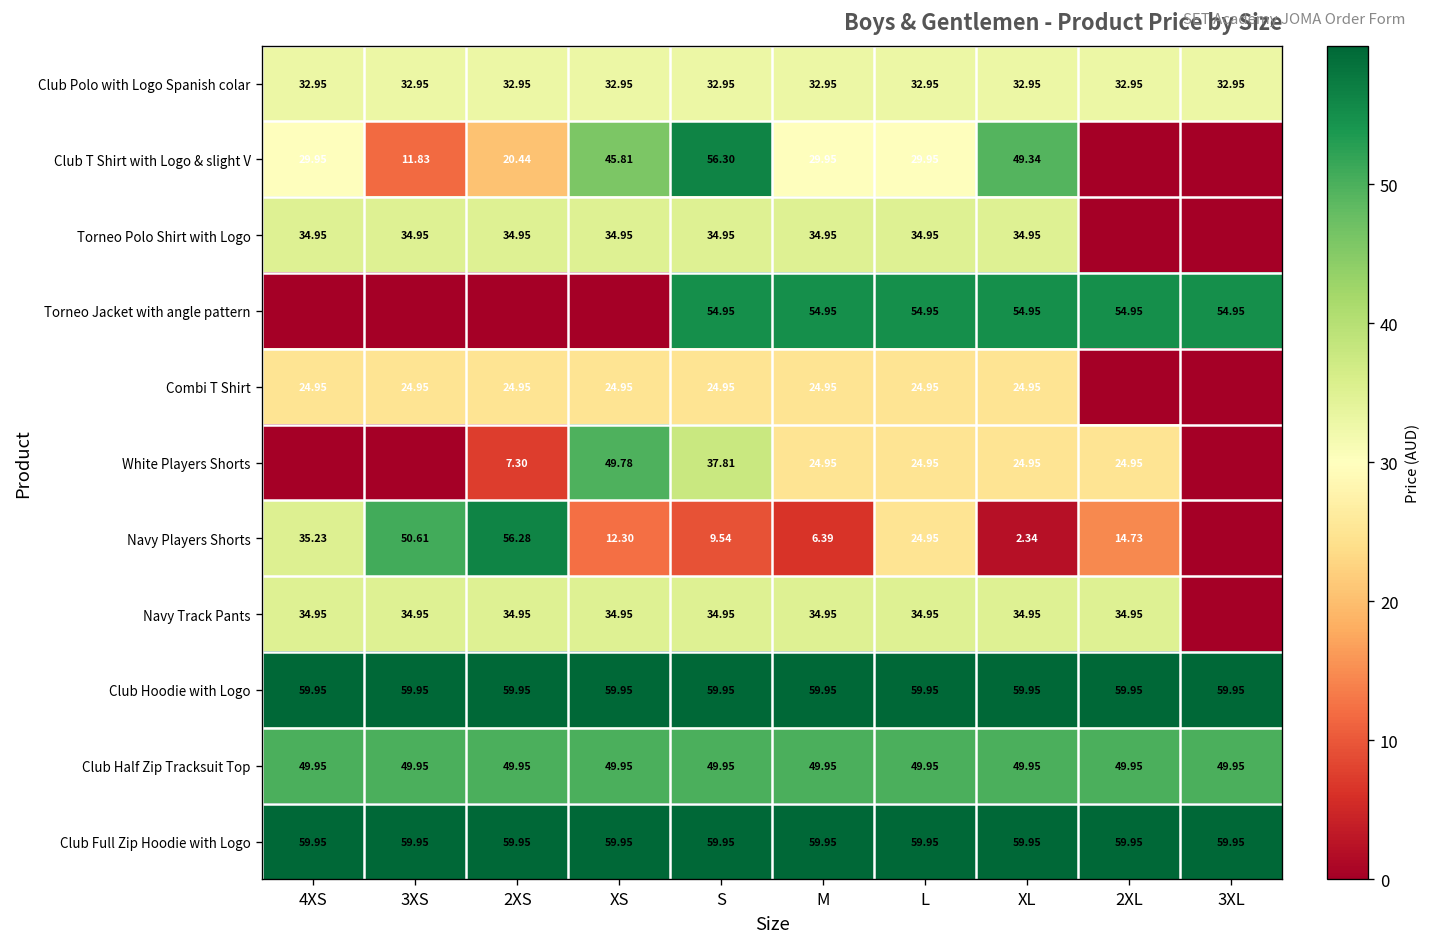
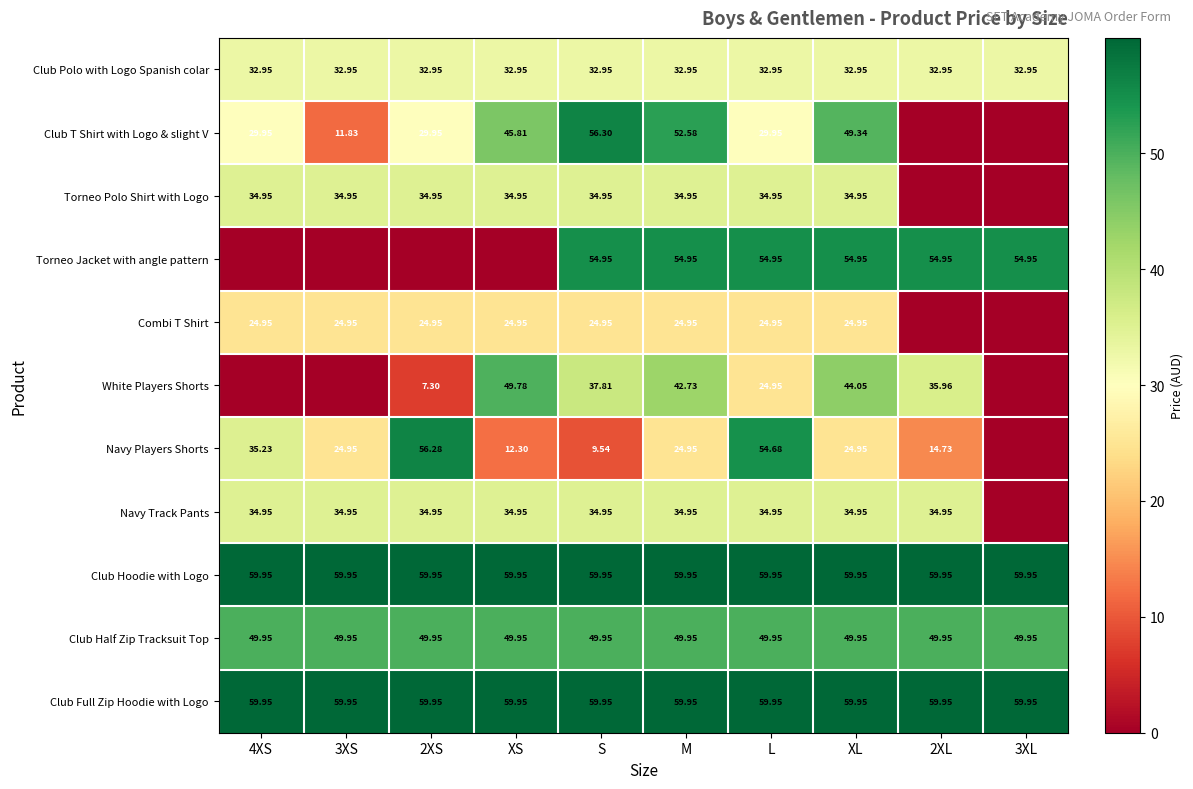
Club T Shirt with Logo & slight V, 2XS: 20.44 -> 29.95
Club T Shirt with Logo & slight V, M: 29.95 -> 52.58
White Players Shorts, M: 24.95 -> 42.73
White Players Shorts, XL: 24.95 -> 44.05
White Players Shorts, 2XL: 24.95 -> 35.96
Navy Players Shorts, 3XS: 50.61 -> 24.95
Navy Players Shorts, M: 6.39 -> 24.95
Navy Players Shorts, L: 24.95 -> 54.68
Navy Players Shorts, XL: 2.34 -> 24.95
